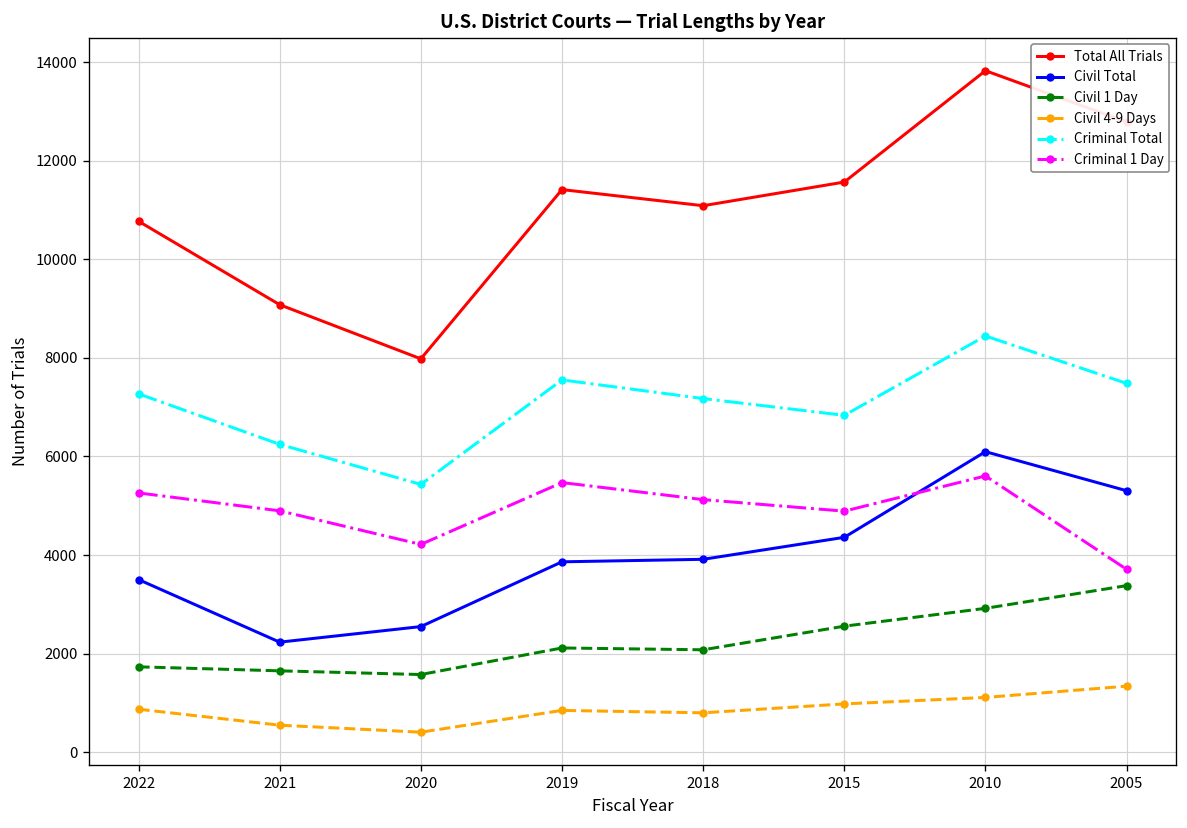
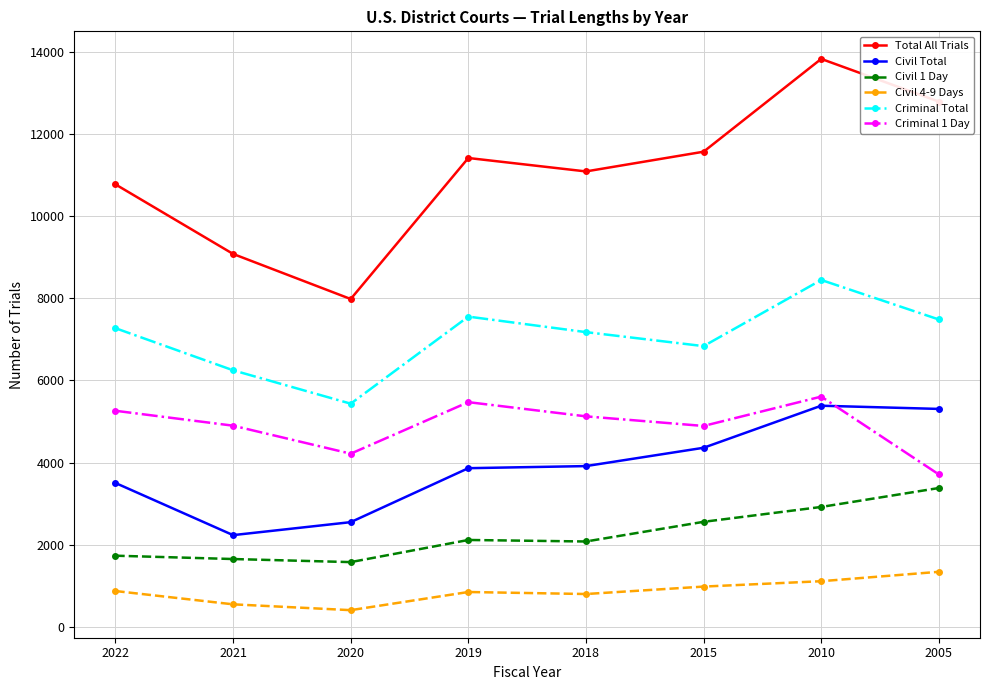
Civil Total, 2010: 6100 -> 5400
